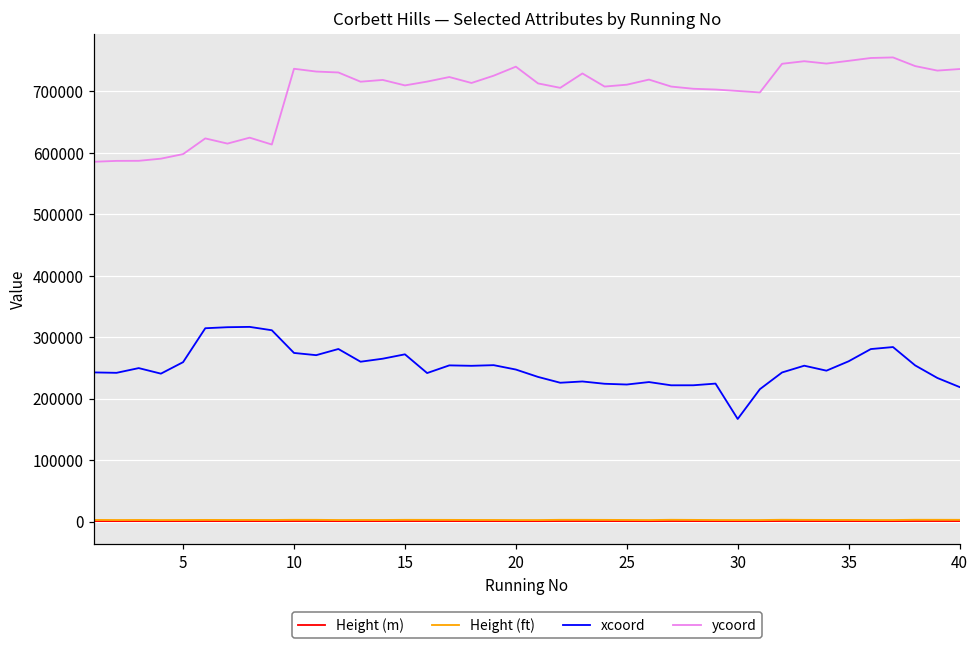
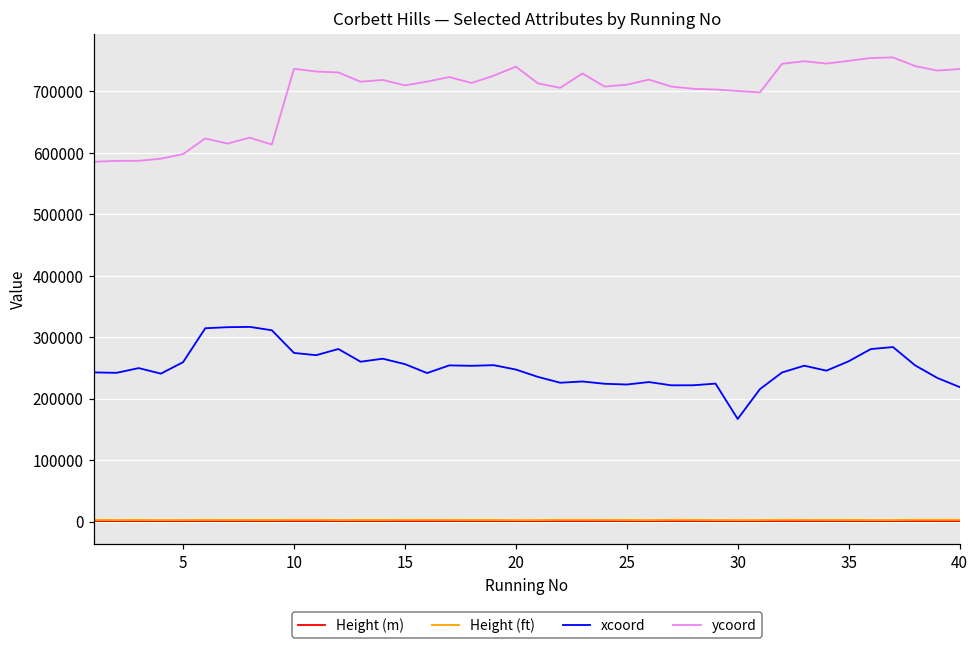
xcoord, 15: 270000 -> 260000
